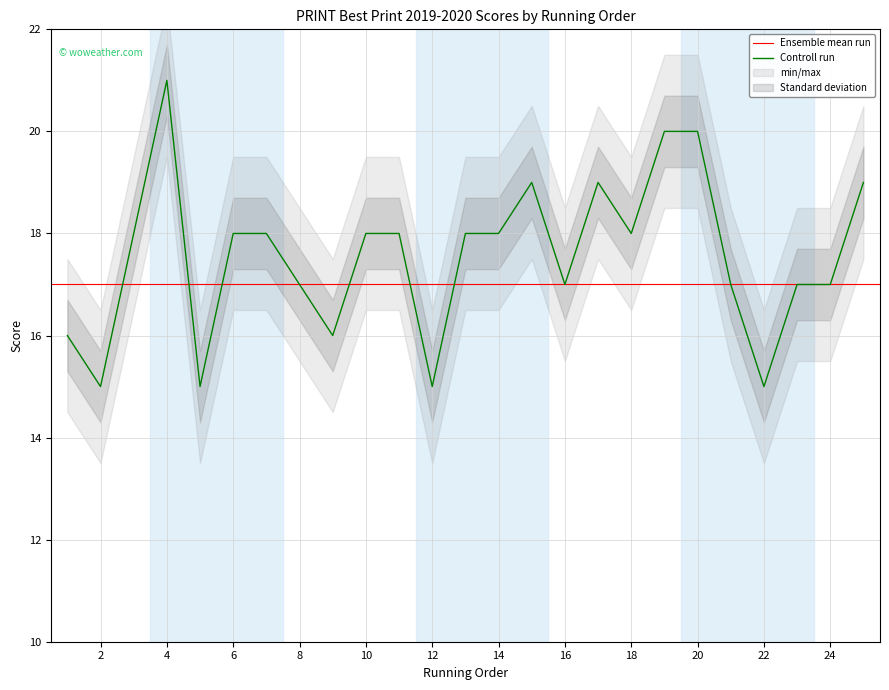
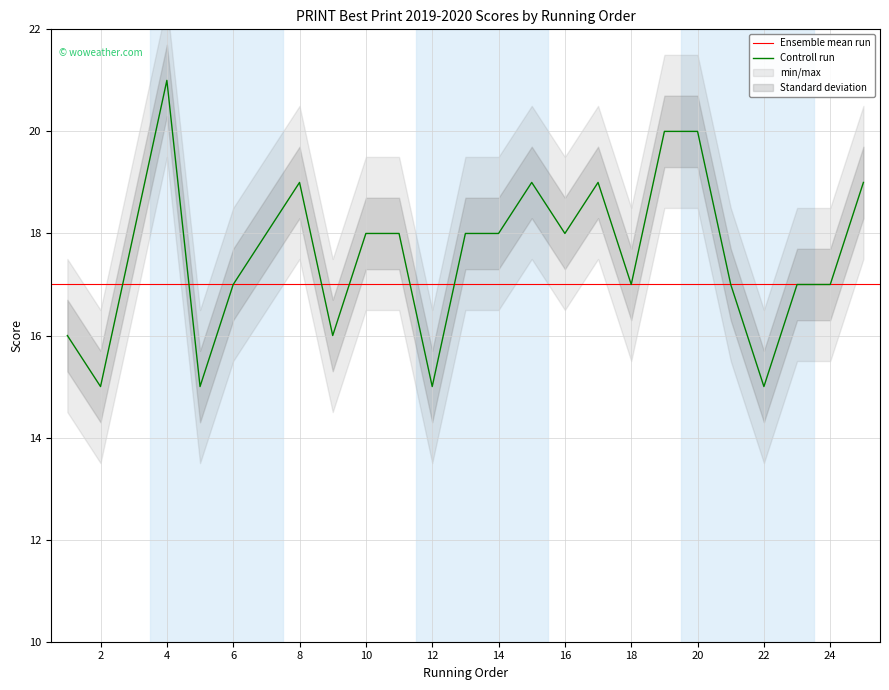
Controll run, 6: 18 -> 17
Controll run, 8: 17 -> 19
Controll run, 16: 17 -> 18
Controll run, 18: 18 -> 17
